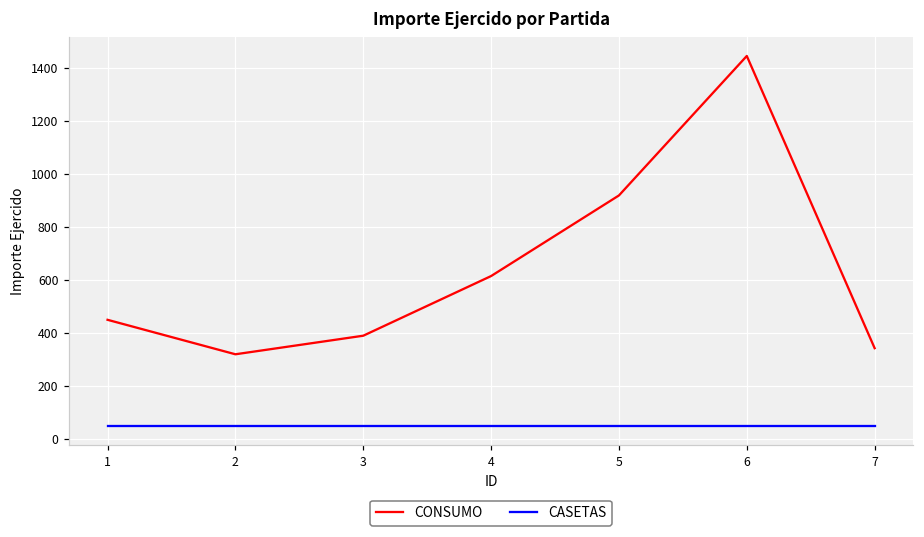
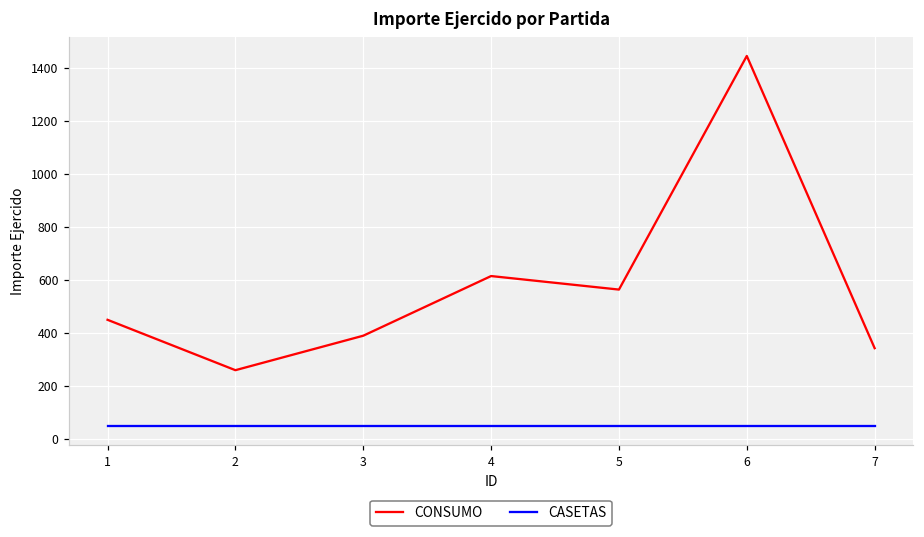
CONSUMO, 2: 320 -> 260
CONSUMO, 5: 920 -> 560
